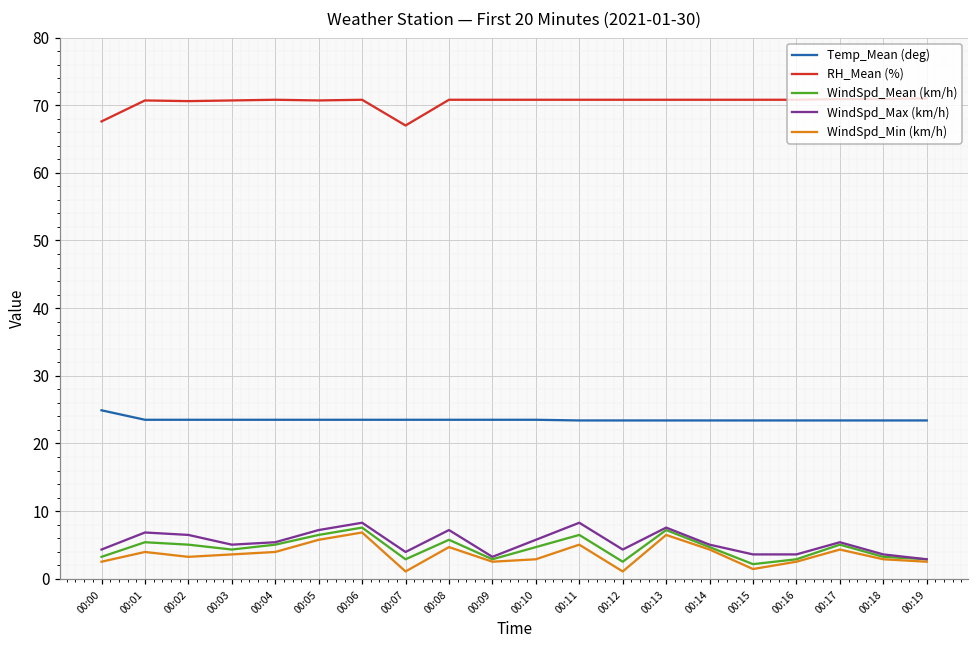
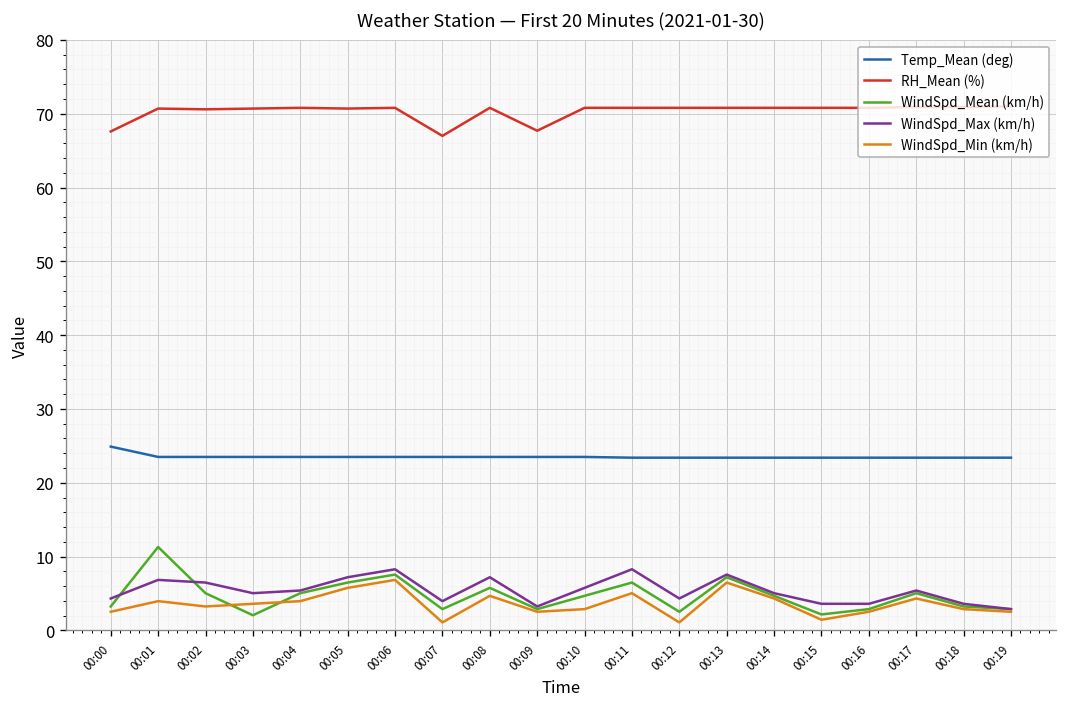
WindSpd_Mean (km/h), 00:01: 5 -> 11
WindSpd_Mean (km/h), 00:03: 4 -> 2
RH_Mean (%), 00:09: 71 -> 68
